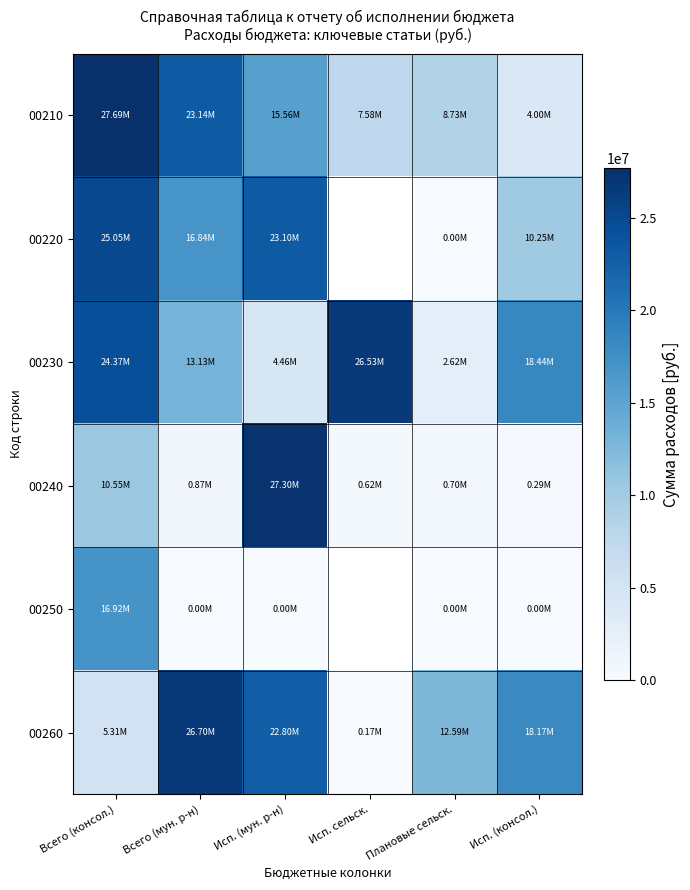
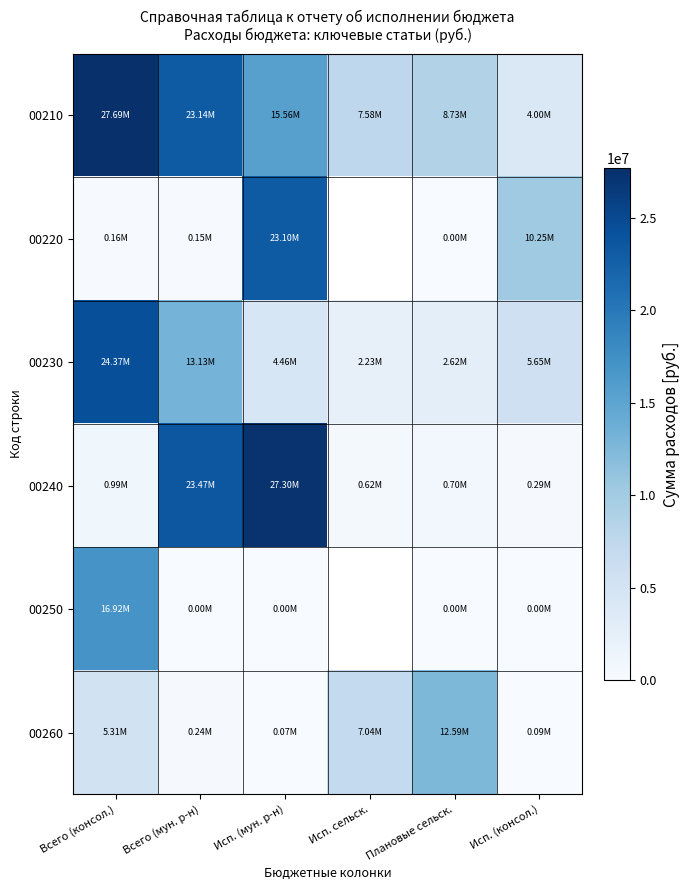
00220, Всего (консол.): 25.05M -> 0.16M
00220, Всего (мун. р-н): 16.84M -> 0.15M
00230, Исп. сельск.: 26.53M -> 2.23M
00230, Исп. (консол.): 18.44M -> 5.65M
00240, Всего (консол.): 10.55M -> 0.99M
00240, Всего (мун. р-н): 0.87M -> 23.47M
00260, Всего (мун. р-н): 26.70M -> 0.24M
00260, Исп. (мун. р-н): 22.80M -> 0.07M
00260, Исп. сельск.: 0.17M -> 7.04M
00260, Исп. (консол.): 18.17M -> 0.09M
